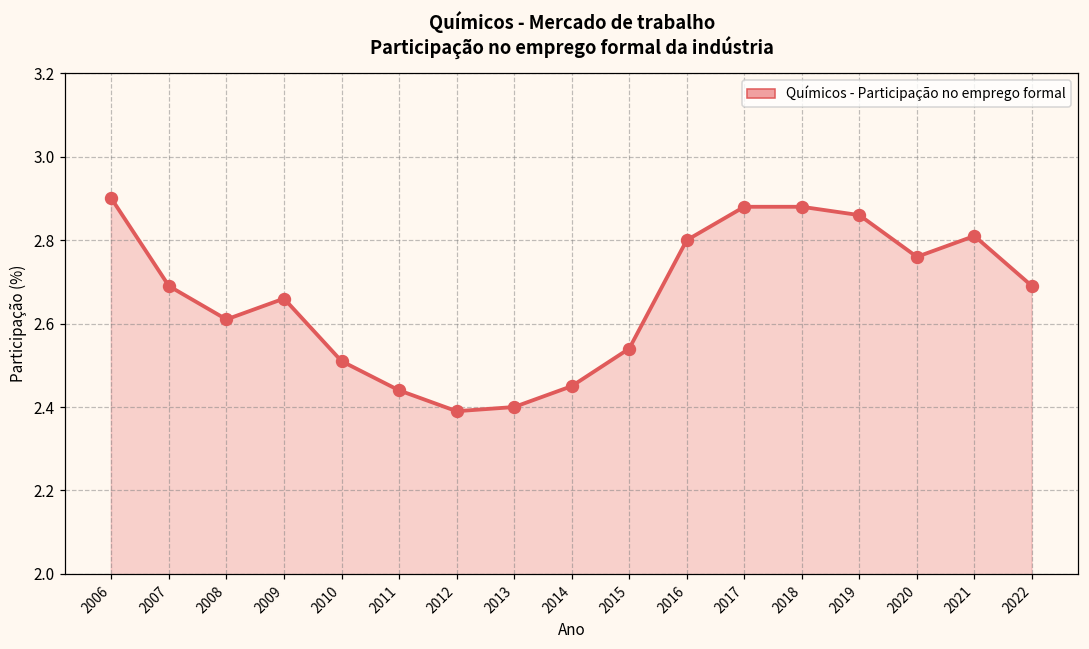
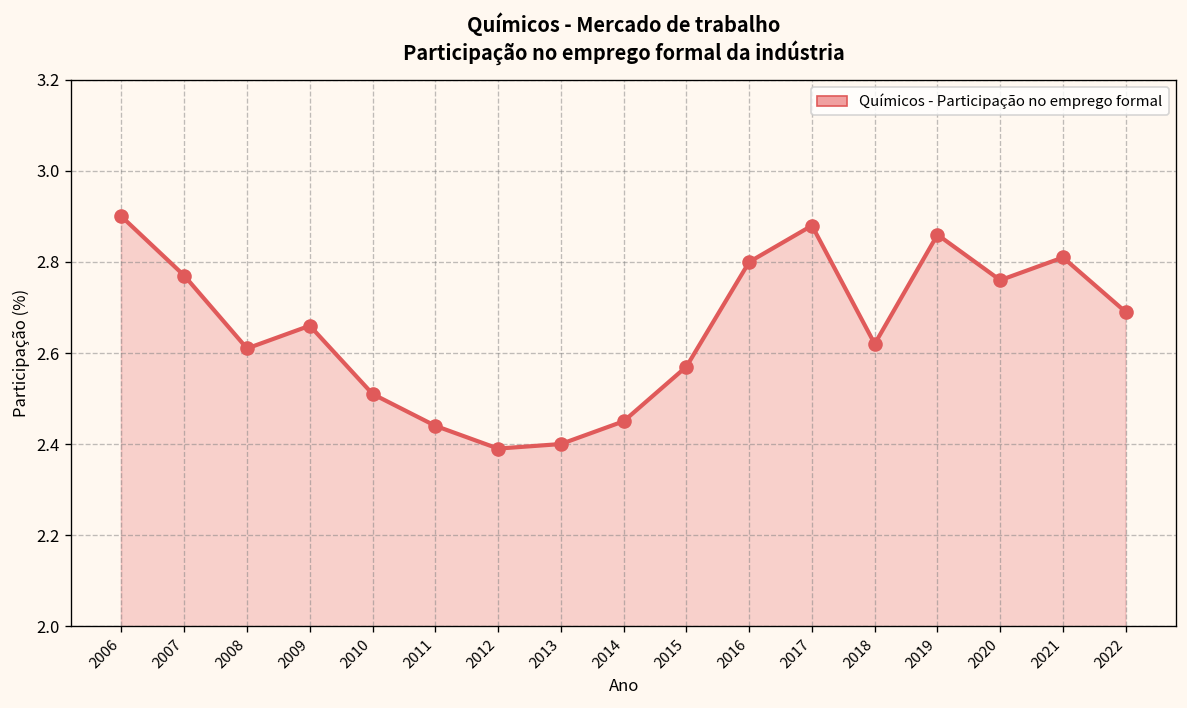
2007: 2.69 -> 2.77
2015: 2.54 -> 2.57
2018: 2.88 -> 2.62
